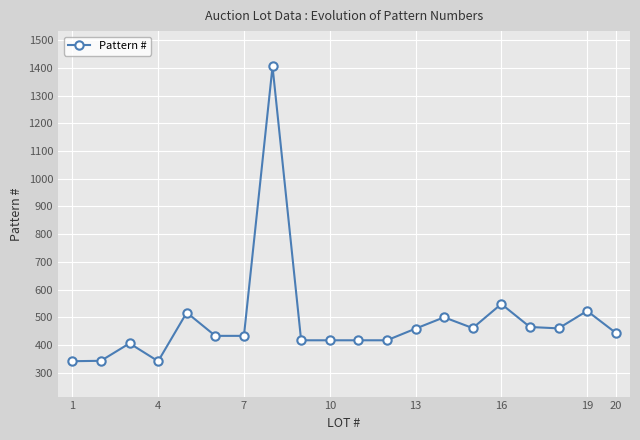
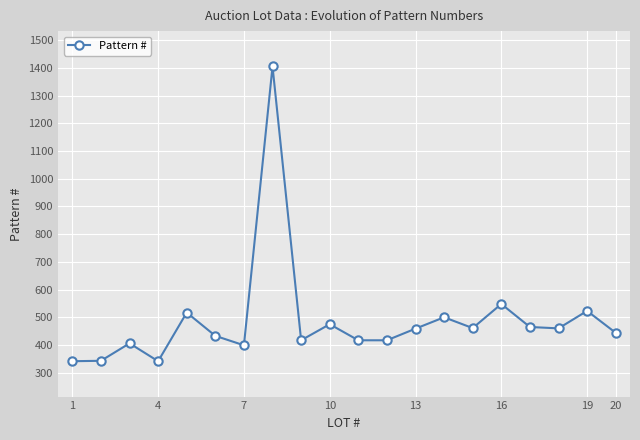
7: 430 -> 400
10: 420 -> 480
